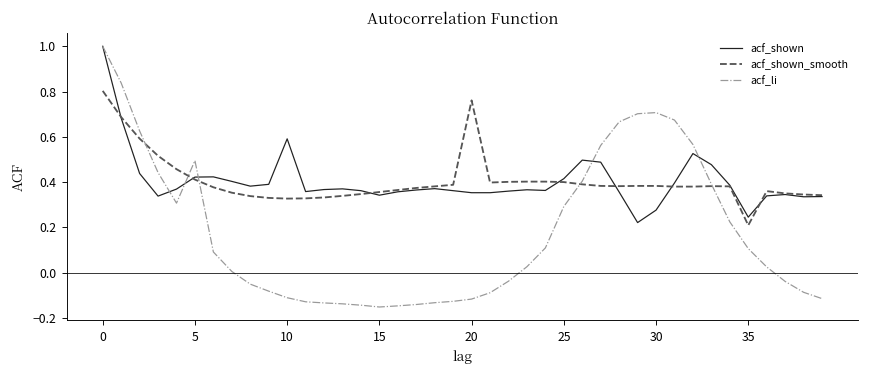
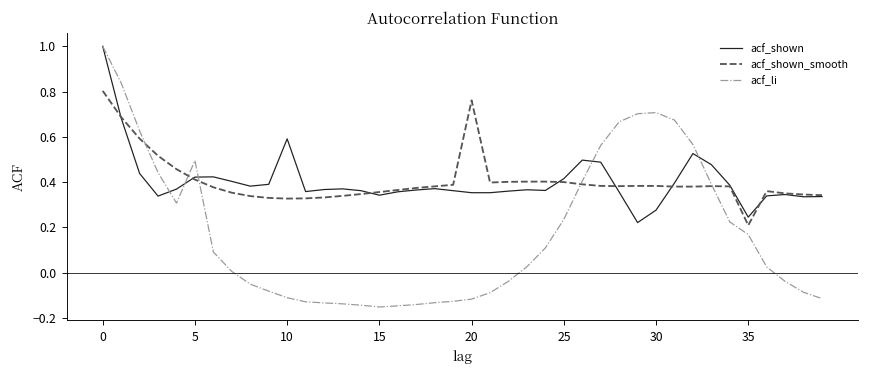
acf_li, 25: 0.29 -> 0.24
acf_li, 35: 0.11 -> 0.17
